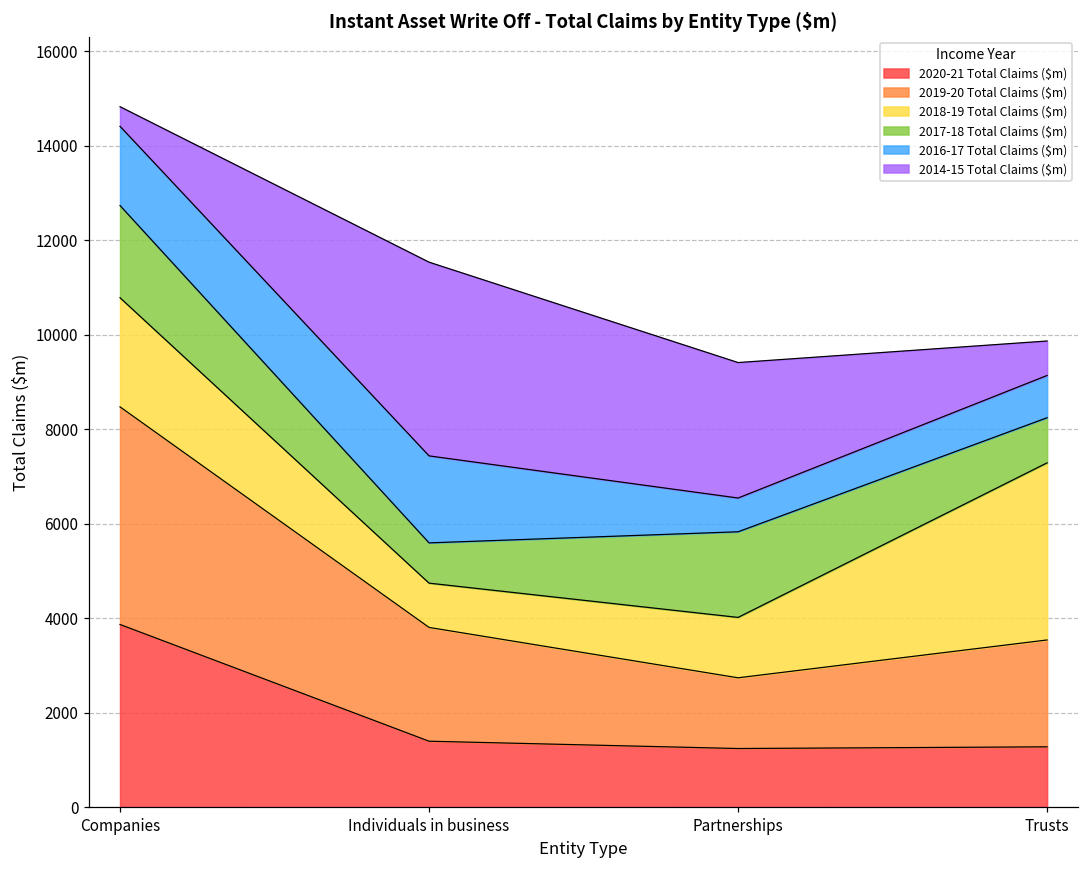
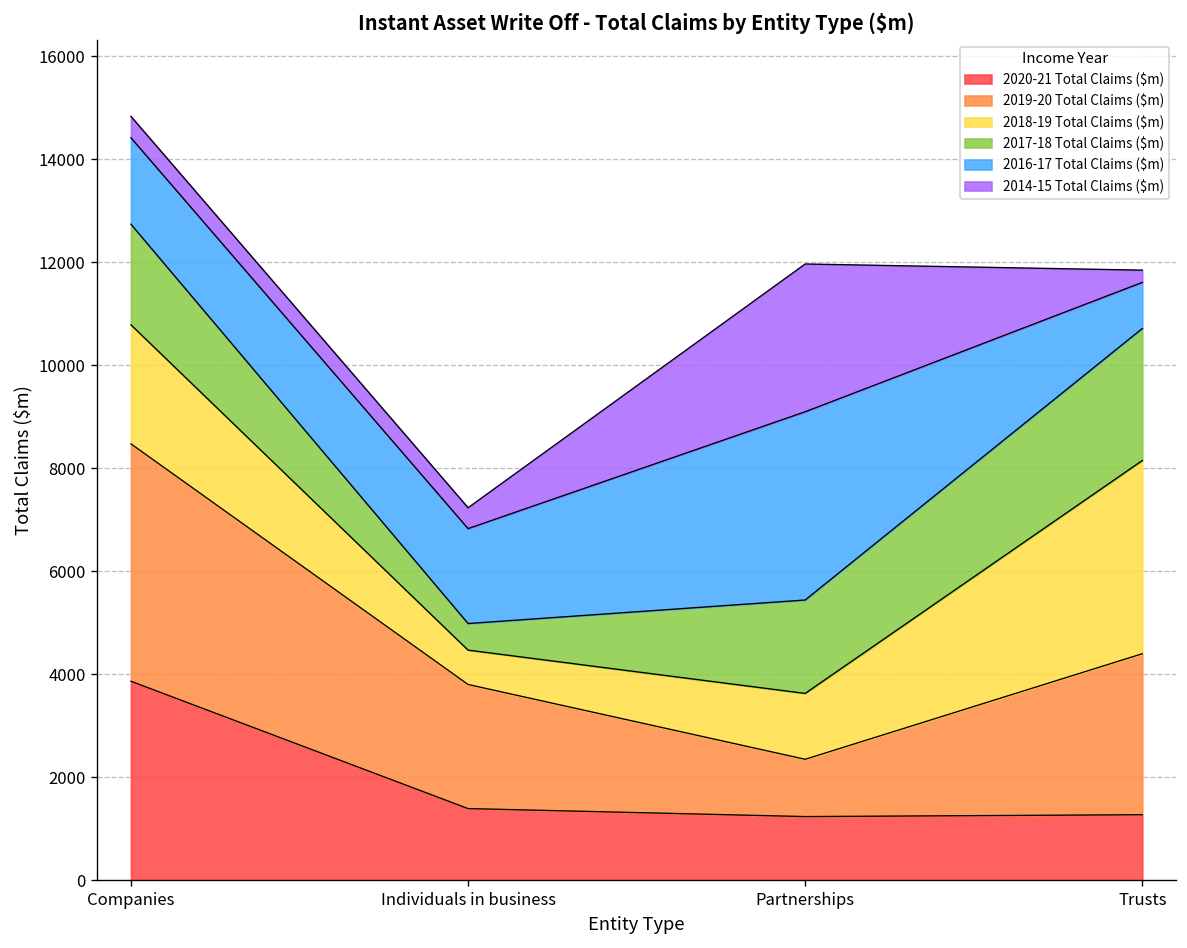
2018-19 Total Claims ($m), Individuals in business: 900 -> 700
2017-18 Total Claims ($m), Individuals in business: 900 -> 500
2014-15 Total Claims ($m), Individuals in business: 4100 -> 400
2019-20 Total Claims ($m), Partnerships: 1500 -> 1100
2016-17 Total Claims ($m), Partnerships: 700 -> 3700
2019-20 Total Claims ($m), Trusts: 2300 -> 3100
2017-18 Total Claims ($m), Trusts: 1000 -> 2600
2014-15 Total Claims ($m), Trusts: 700 -> 200
